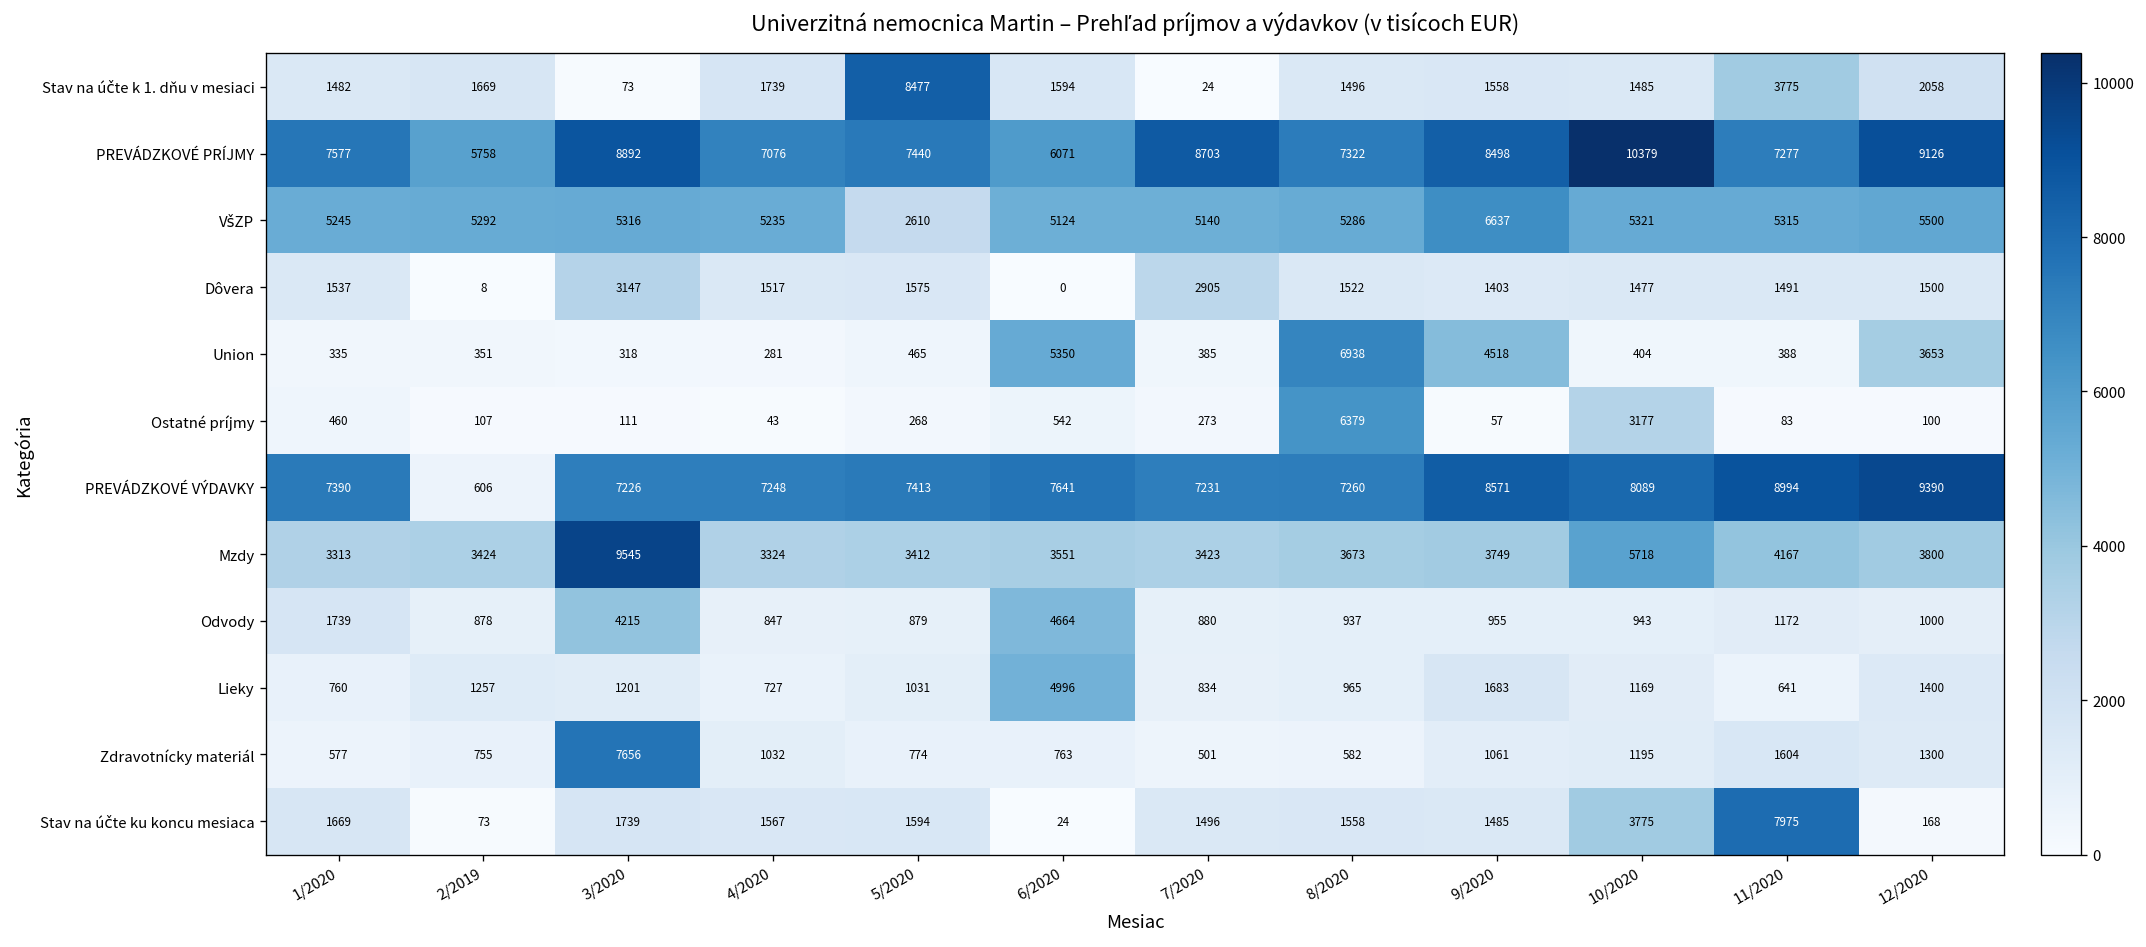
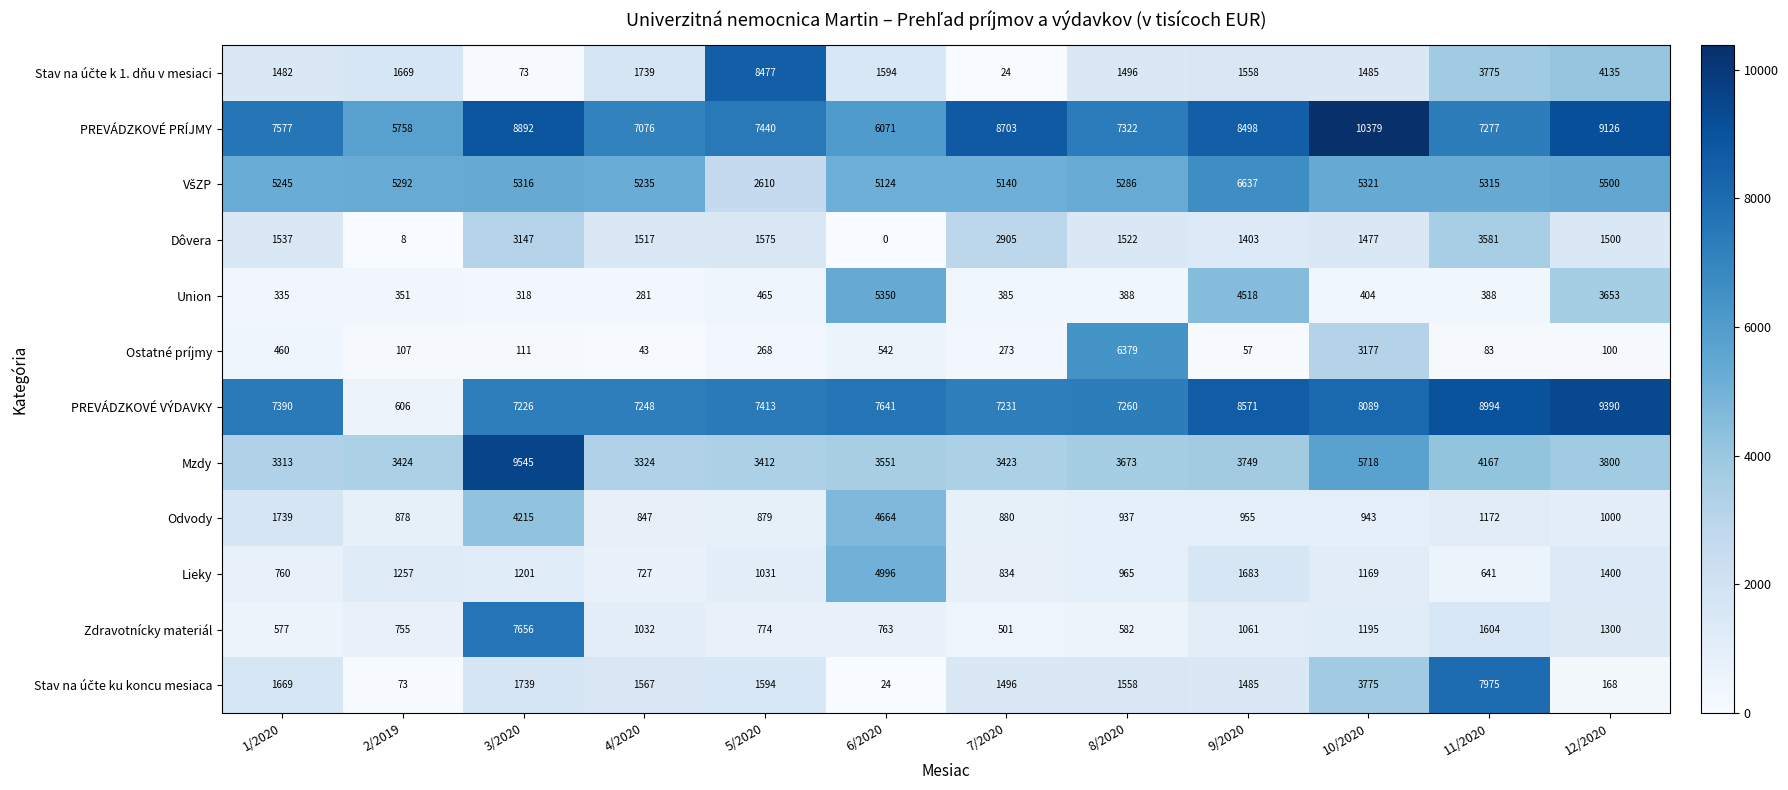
Stav na účte k 1. dňu v mesiaci, 12/2020: 2058 -> 4135
Dôvera, 11/2020: 1491 -> 3581
Union, 8/2020: 6938 -> 388
